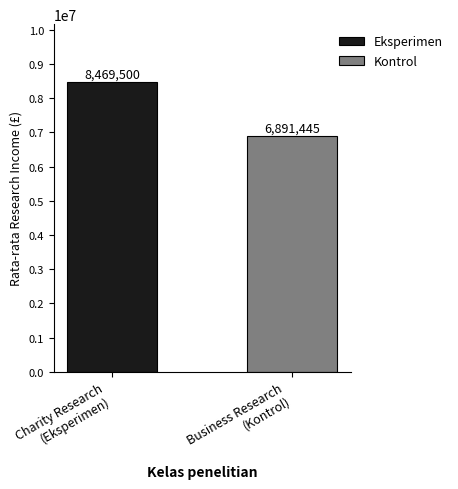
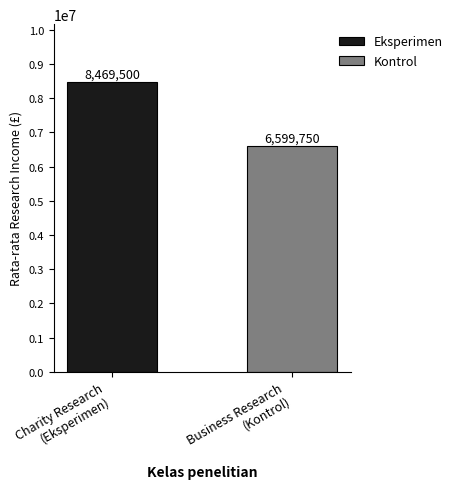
Business Research (Kontrol): 6,891,445 -> 6,599,750
